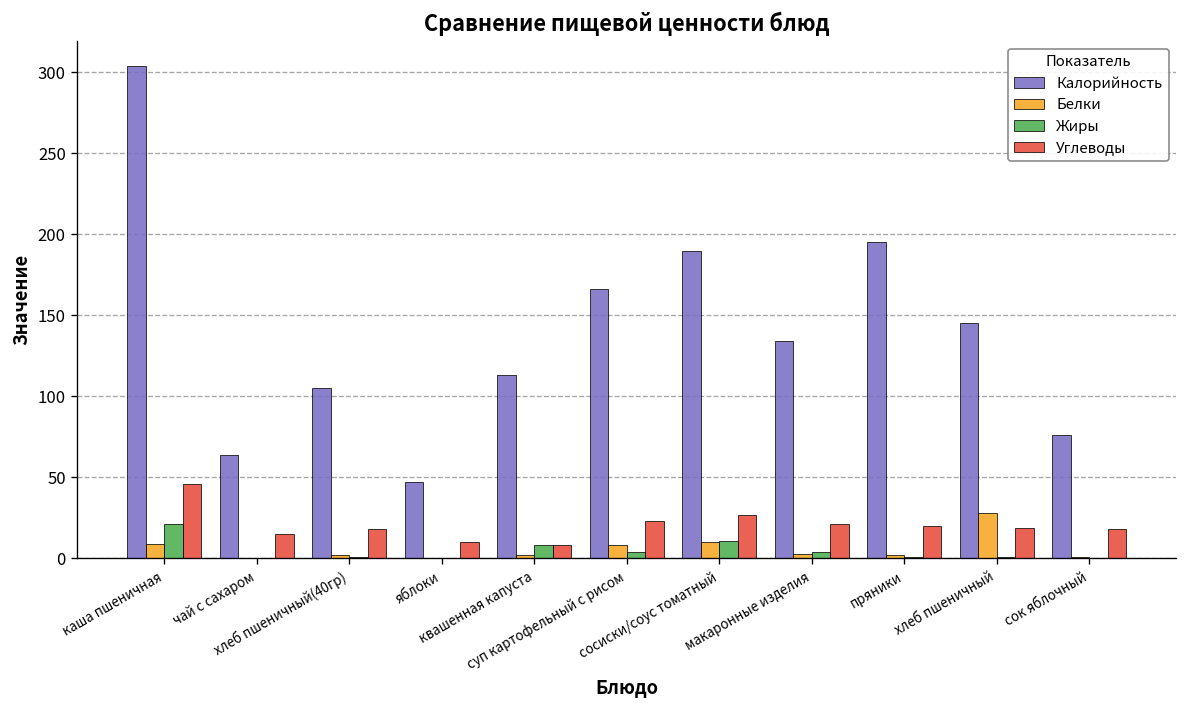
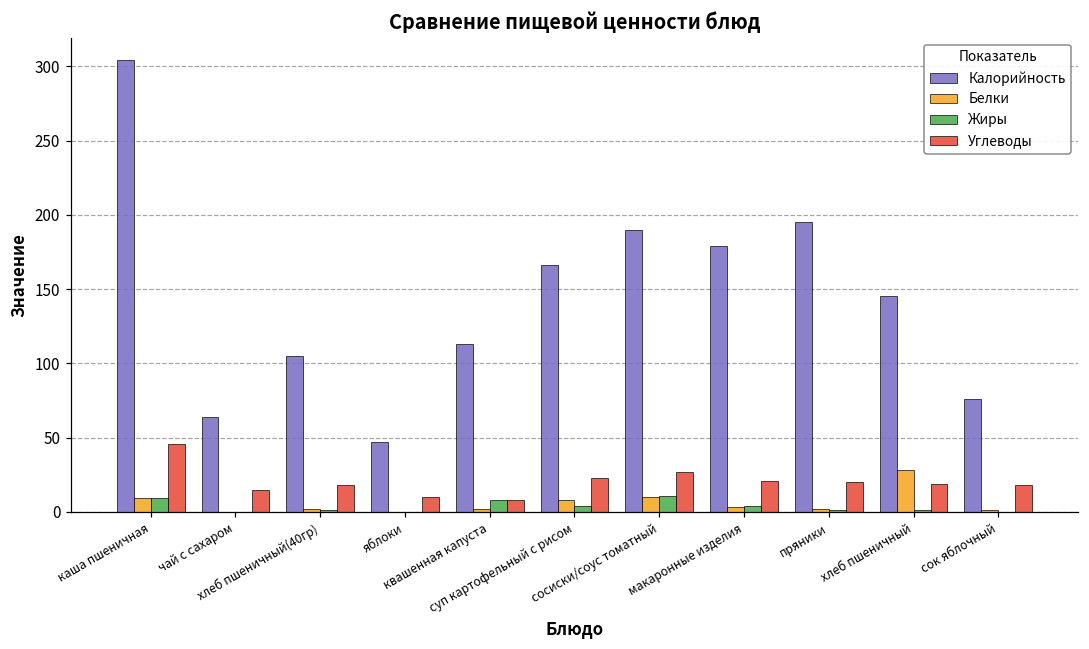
Жиры, каша пшеничная: 21 -> 9
Калорийность, макаронные изделия: 134 -> 179
